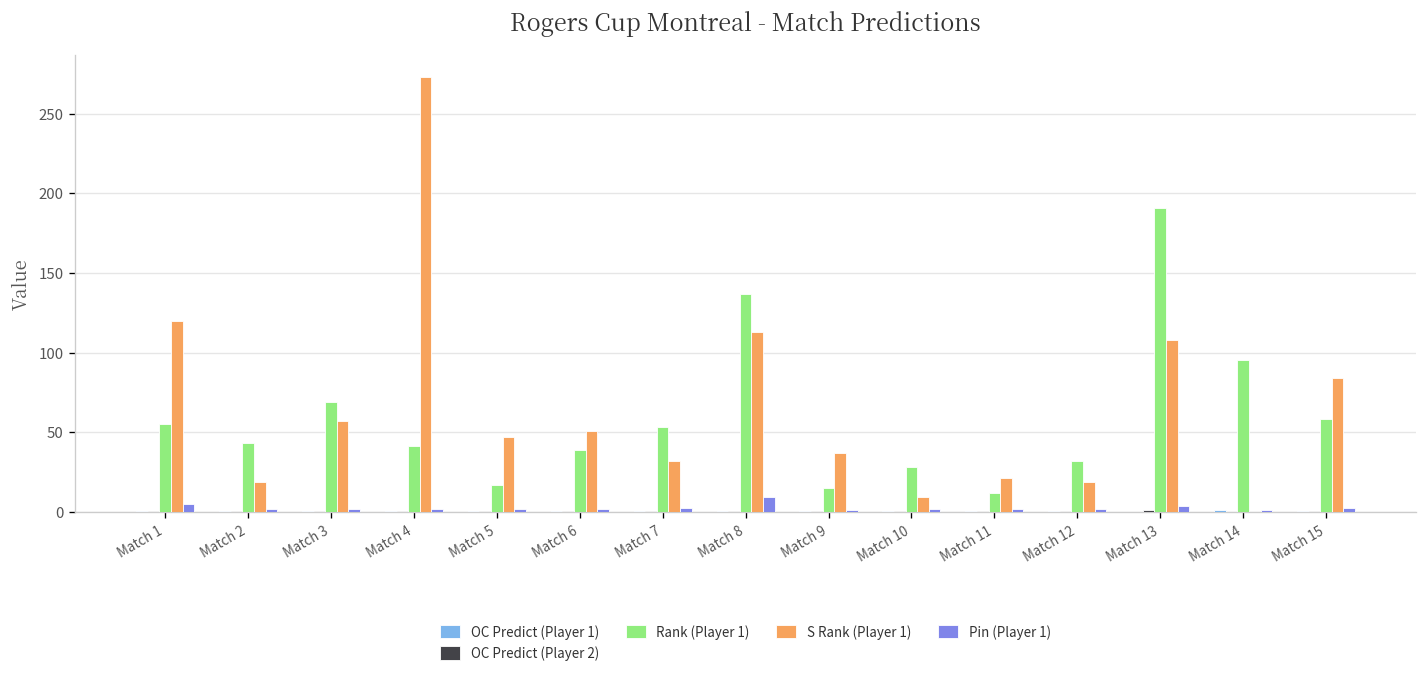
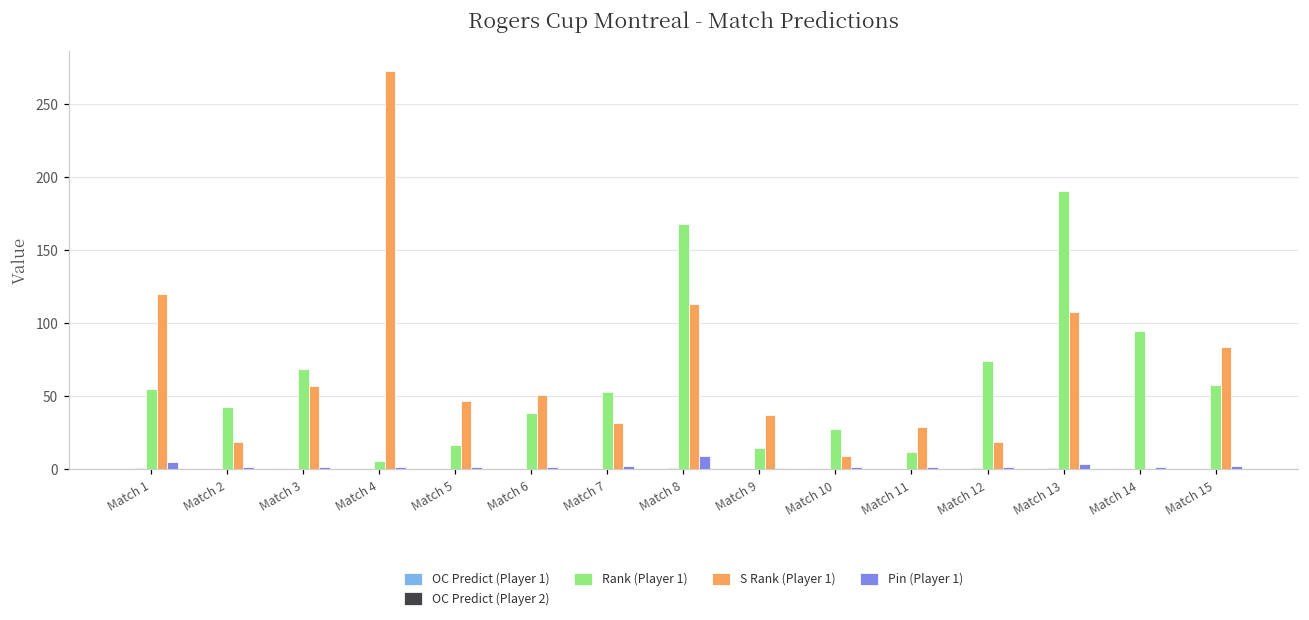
Rank (Player 1), Match 4: 41 -> 6
Rank (Player 1), Match 8: 137 -> 168
S Rank (Player 1), Match 11: 21 -> 29
Rank (Player 1), Match 12: 32 -> 74
